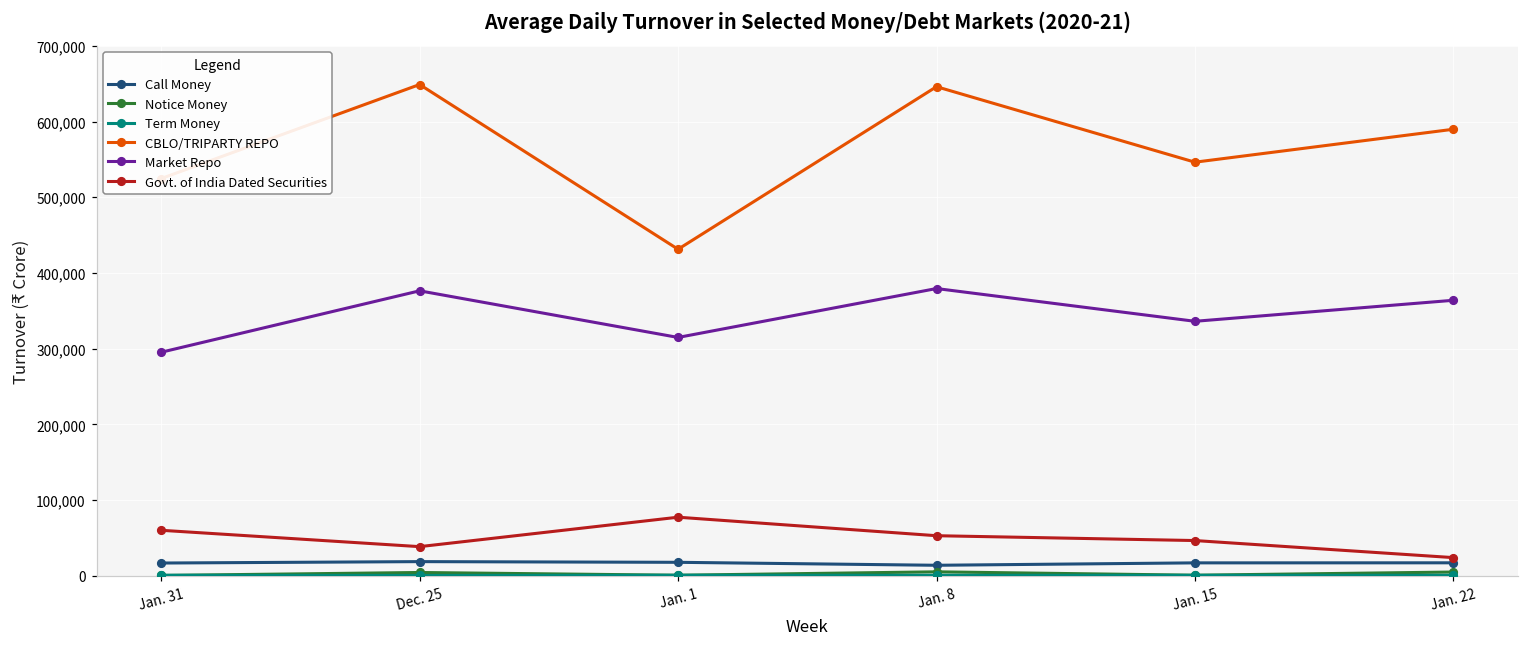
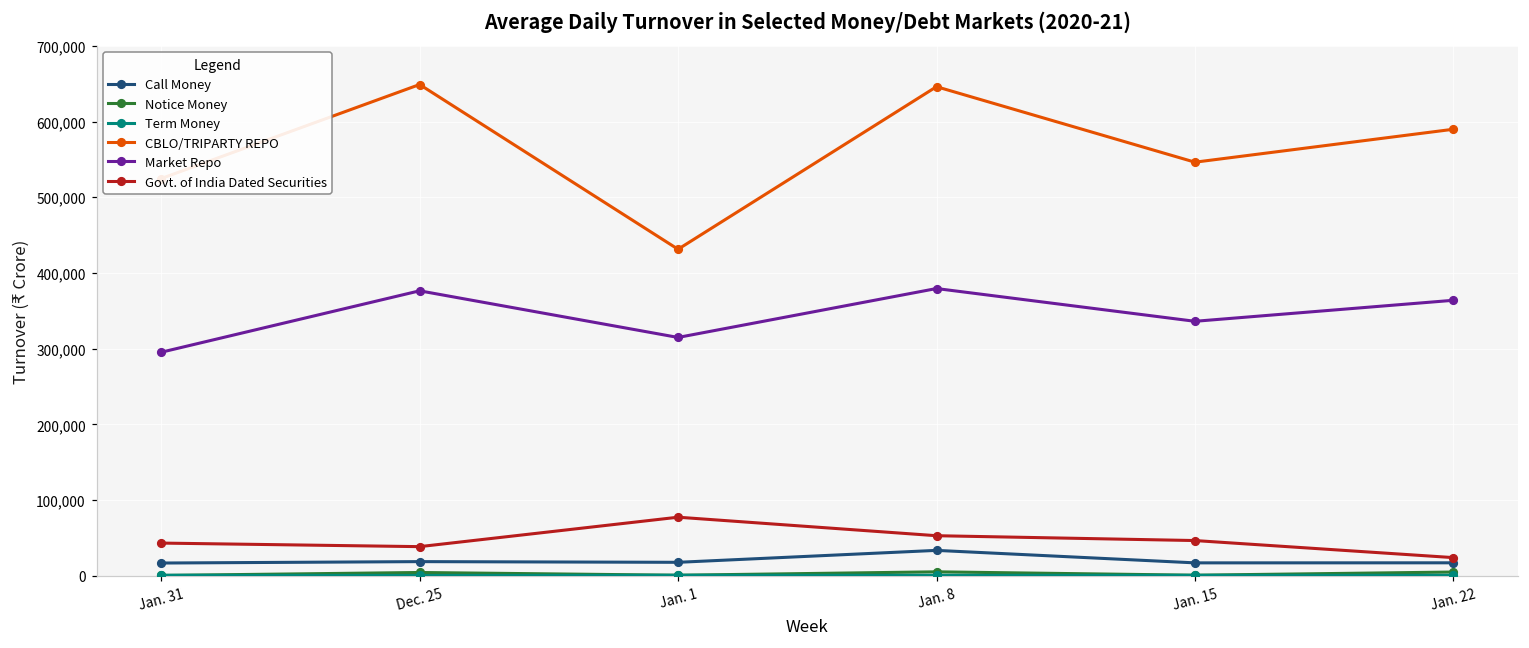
Govt. of India Dated Securities, Jan. 31: 60,000 -> 40,000
Call Money, Jan. 8: 10,000 -> 30,000
